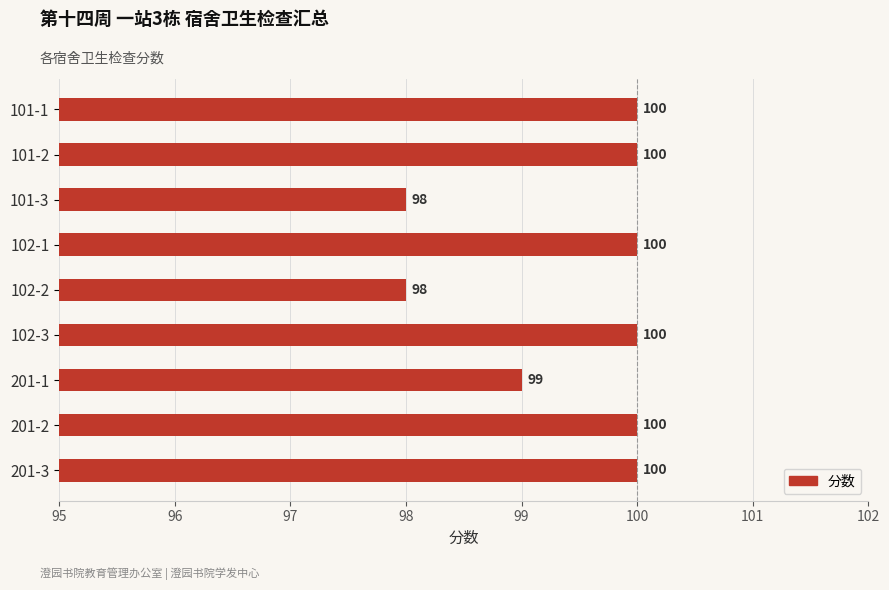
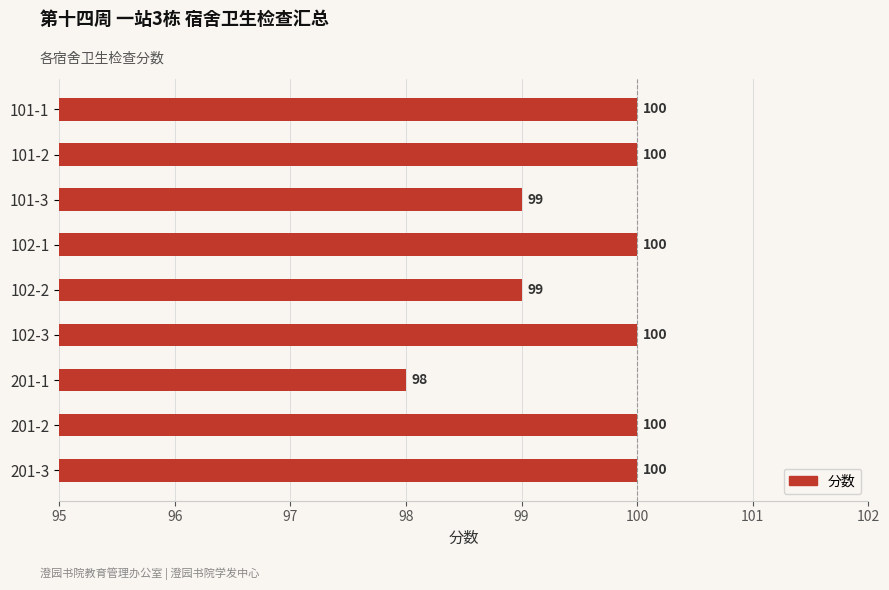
101-3: 98 -> 99
102-2: 98 -> 99
201-1: 99 -> 98
